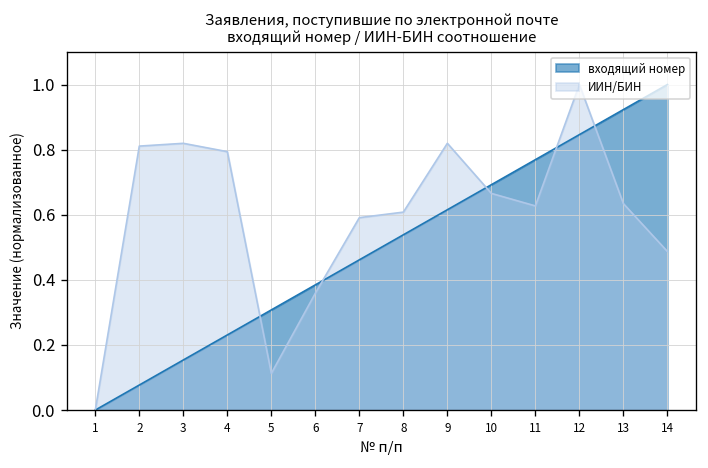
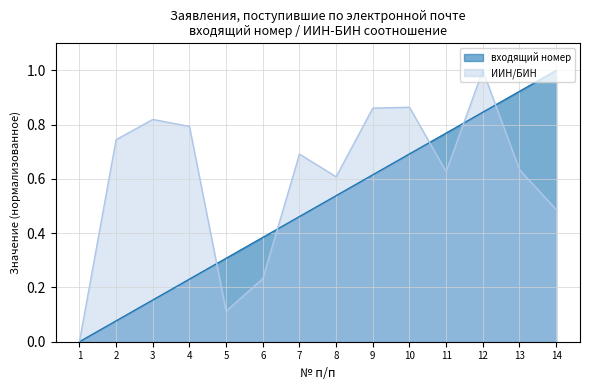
ИИН/БИН, 2: 0.81 -> 0.74
ИИН/БИН, 6: 0.36 -> 0.23
ИИН/БИН, 7: 0.59 -> 0.69
ИИН/БИН, 9: 0.82 -> 0.86
ИИН/БИН, 10: 0.67 -> 0.86
